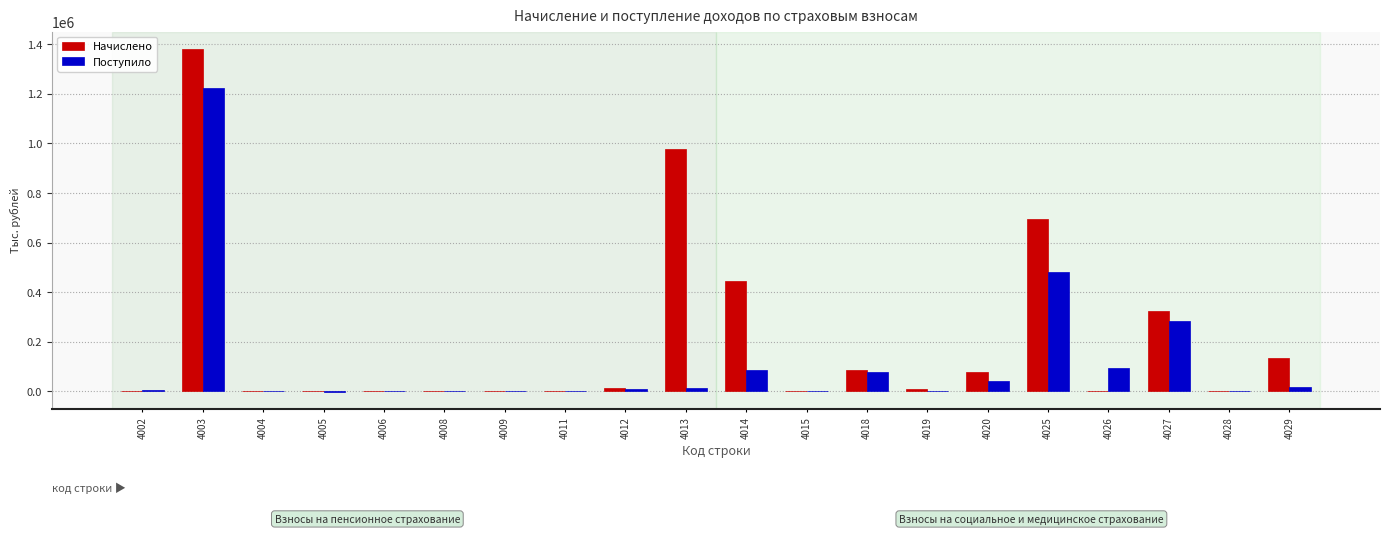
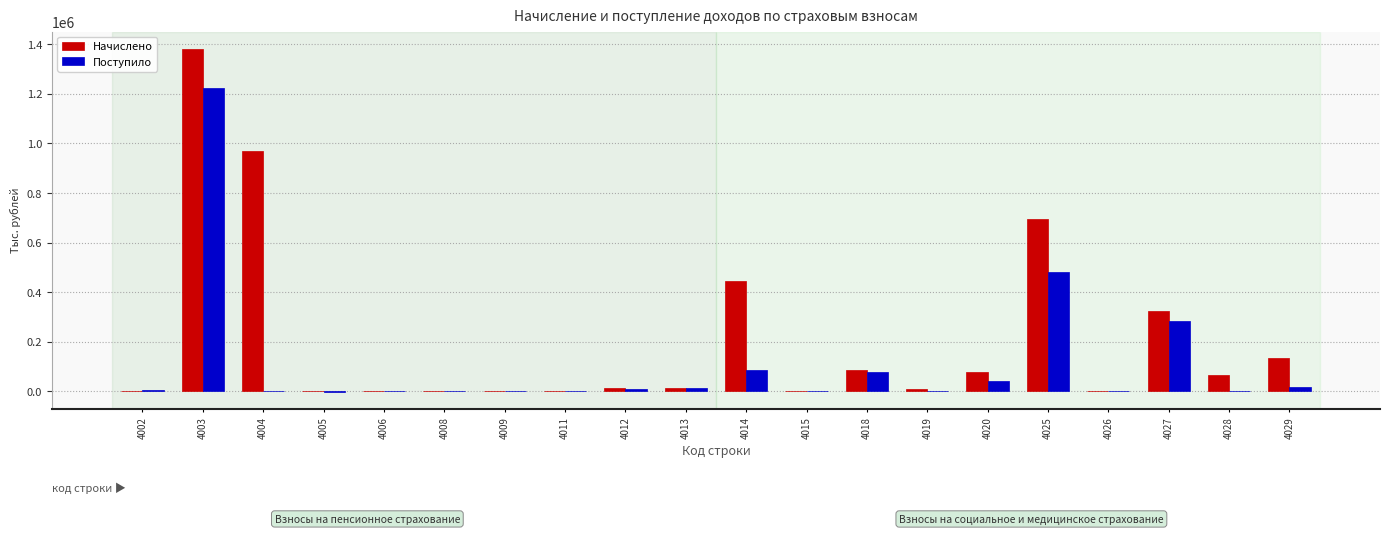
Начислено, 4004: 0 -> 970000
Начислено, 4013: 980000 -> 10000
Поступило, 4026: 90000 -> 0
Начислено, 4028: 0 -> 70000
